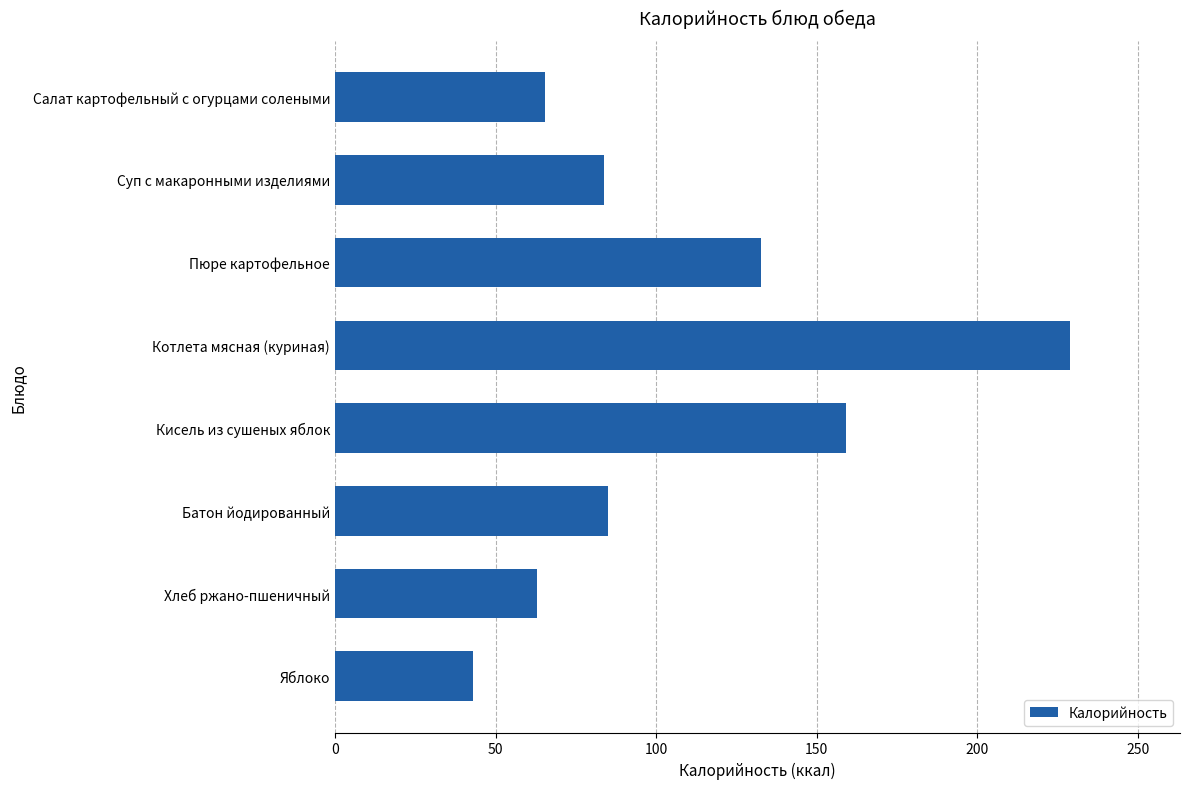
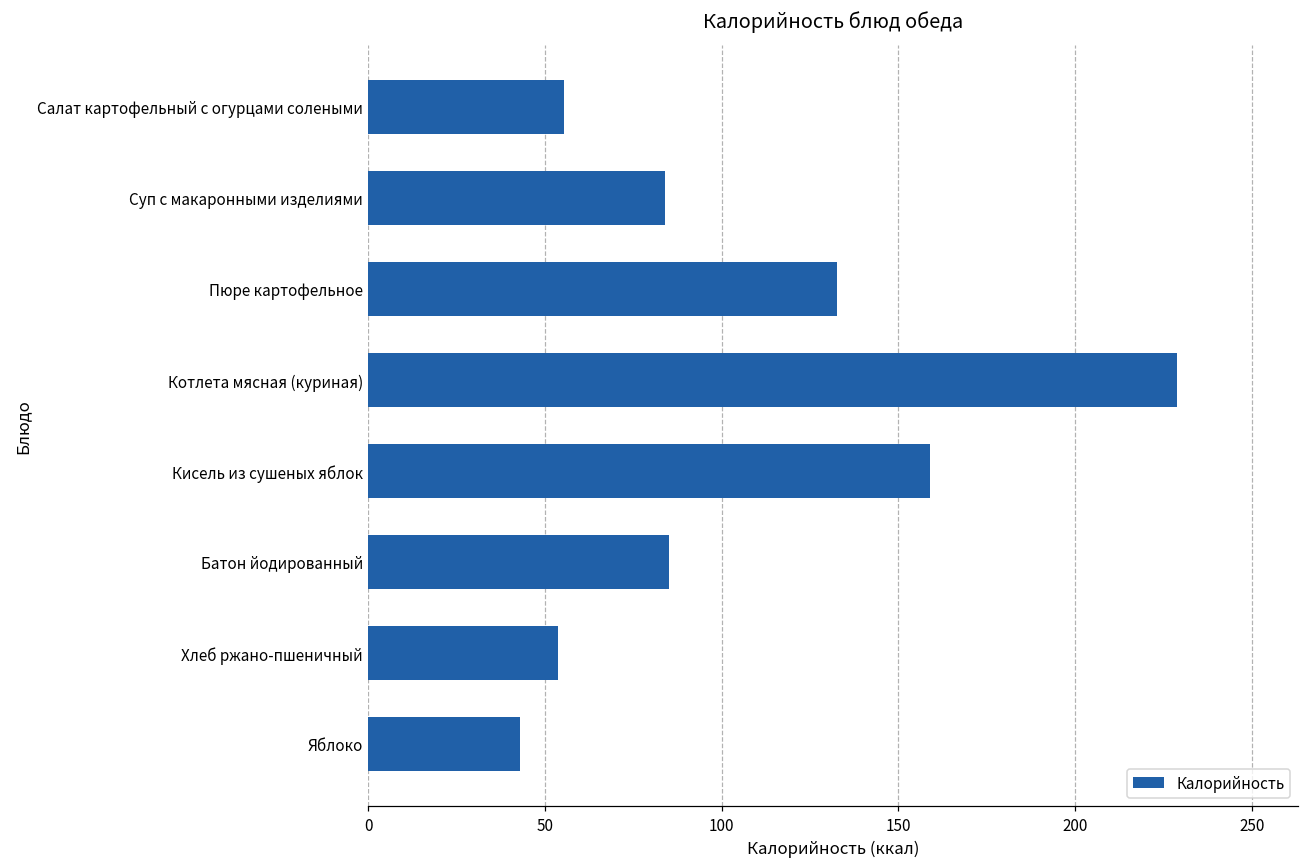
Салат картофельный с огурцами солеными: 65 -> 55
Хлеб ржано-пшеничный: 63 -> 54
